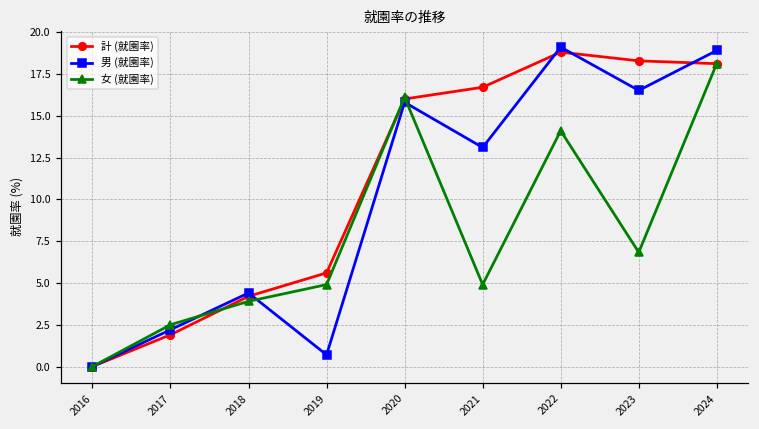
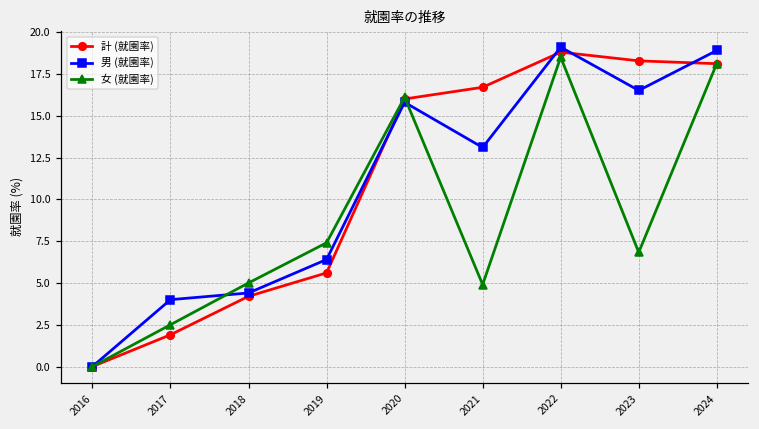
男 (就園率), 2017: 2.2 -> 4.0
女 (就園率), 2018: 3.9 -> 5.0
男 (就園率), 2019: 0.7 -> 6.4
女 (就園率), 2019: 4.9 -> 7.4
女 (就園率), 2022: 14.1 -> 18.5
